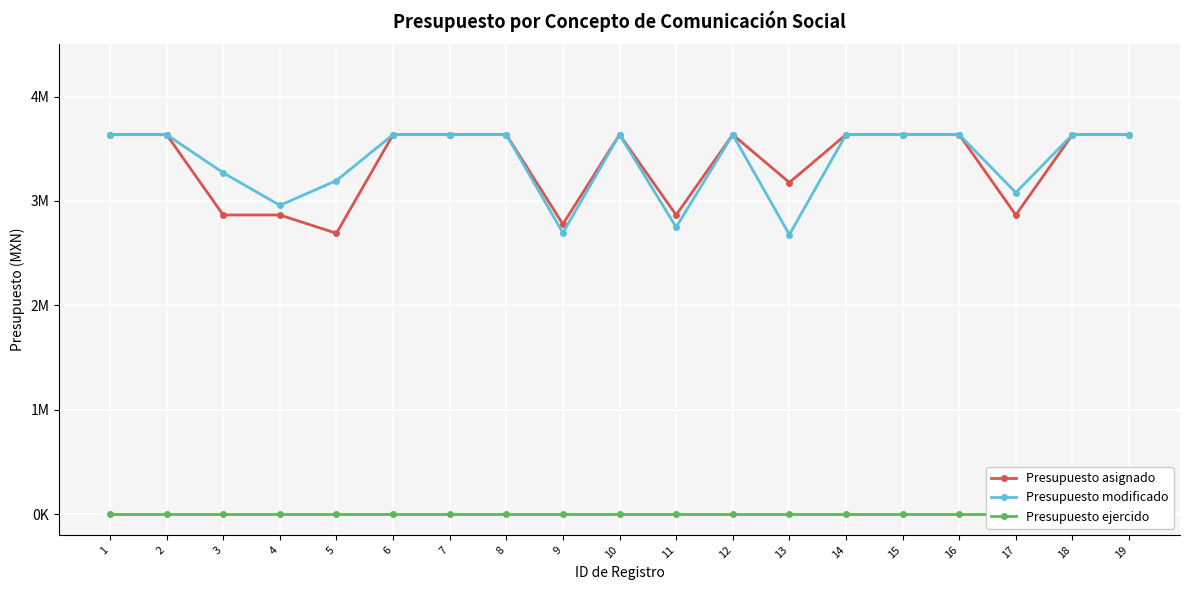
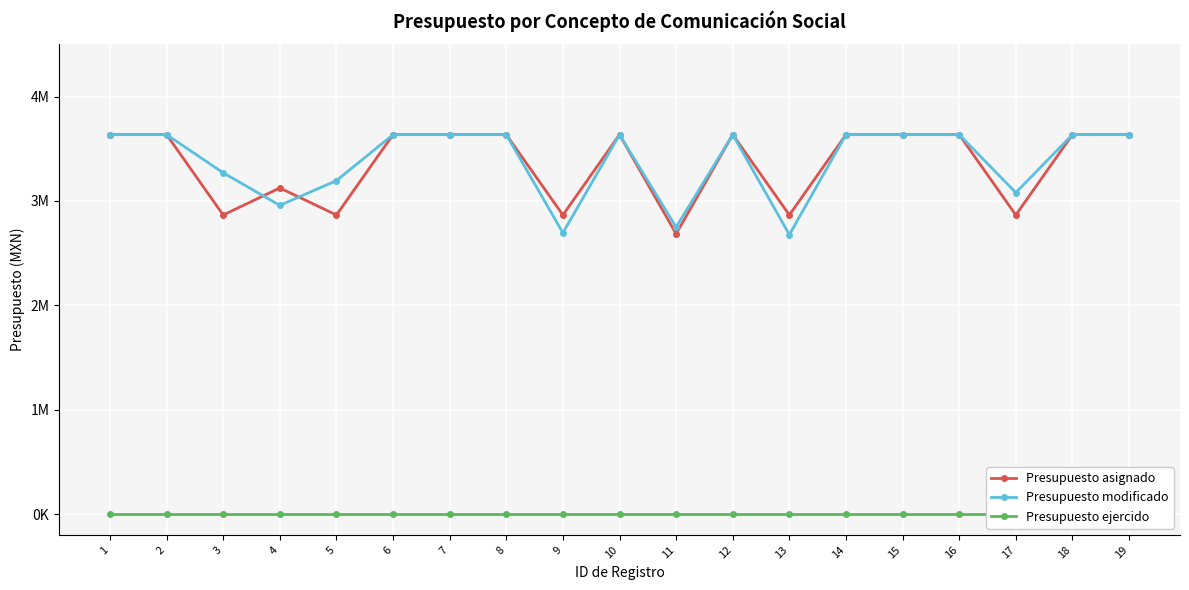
Presupuesto asignado, 4: 2870000 -> 3120000
Presupuesto asignado, 5: 2690000 -> 2870000
Presupuesto asignado, 9: 2780000 -> 2870000
Presupuesto asignado, 11: 2870000 -> 2680000
Presupuesto asignado, 13: 3180000 -> 2870000
